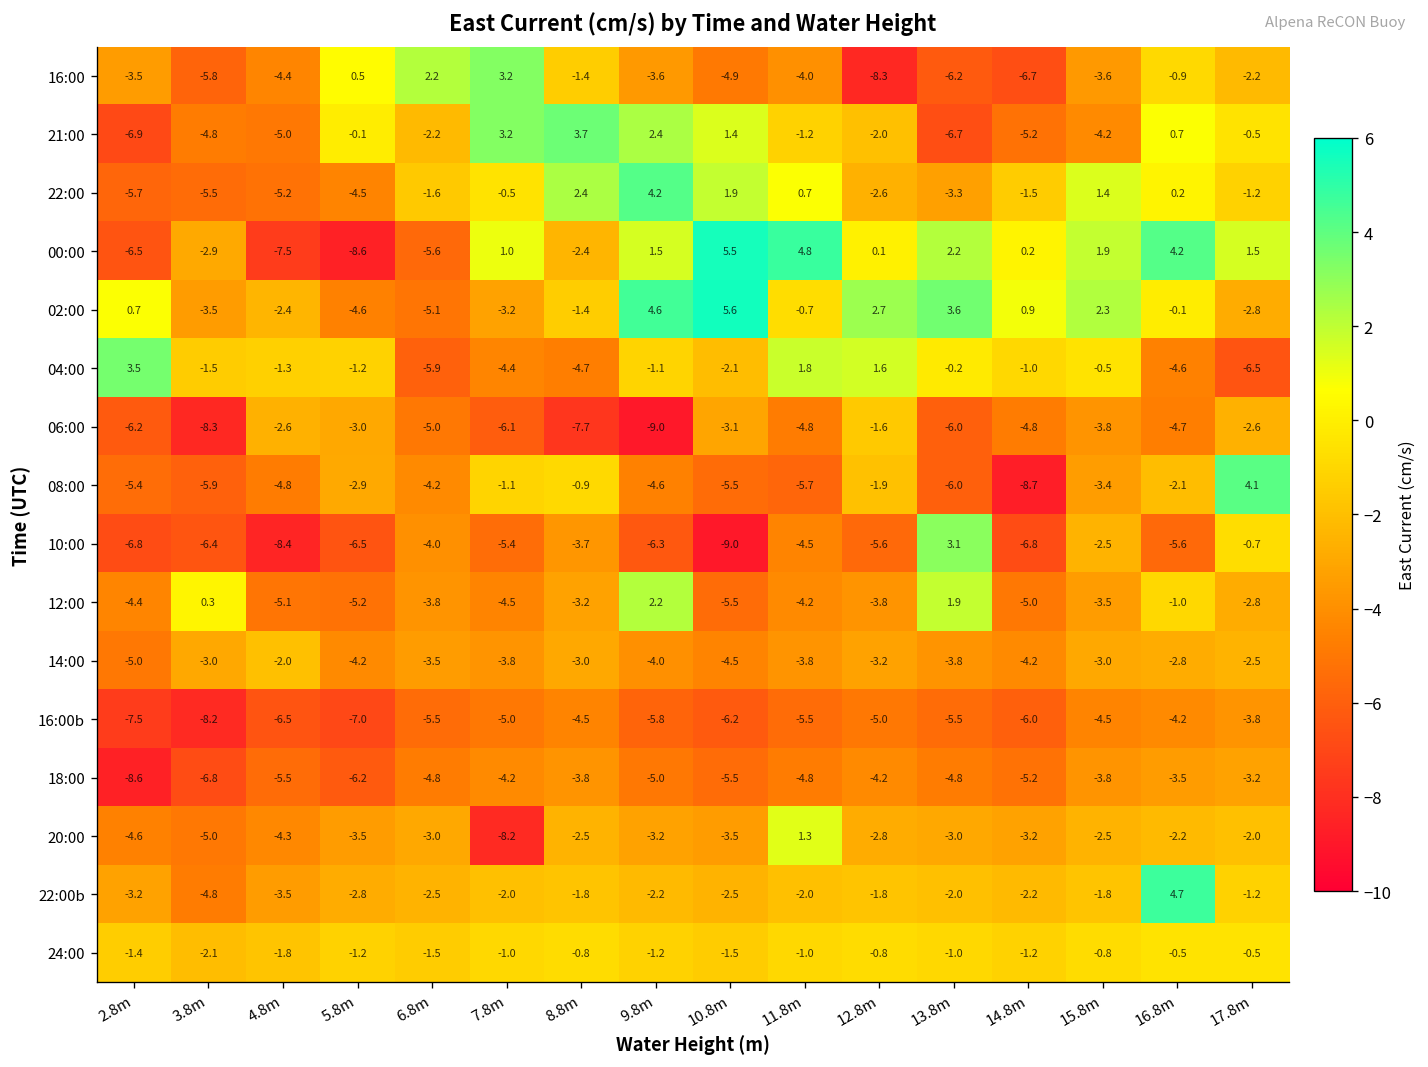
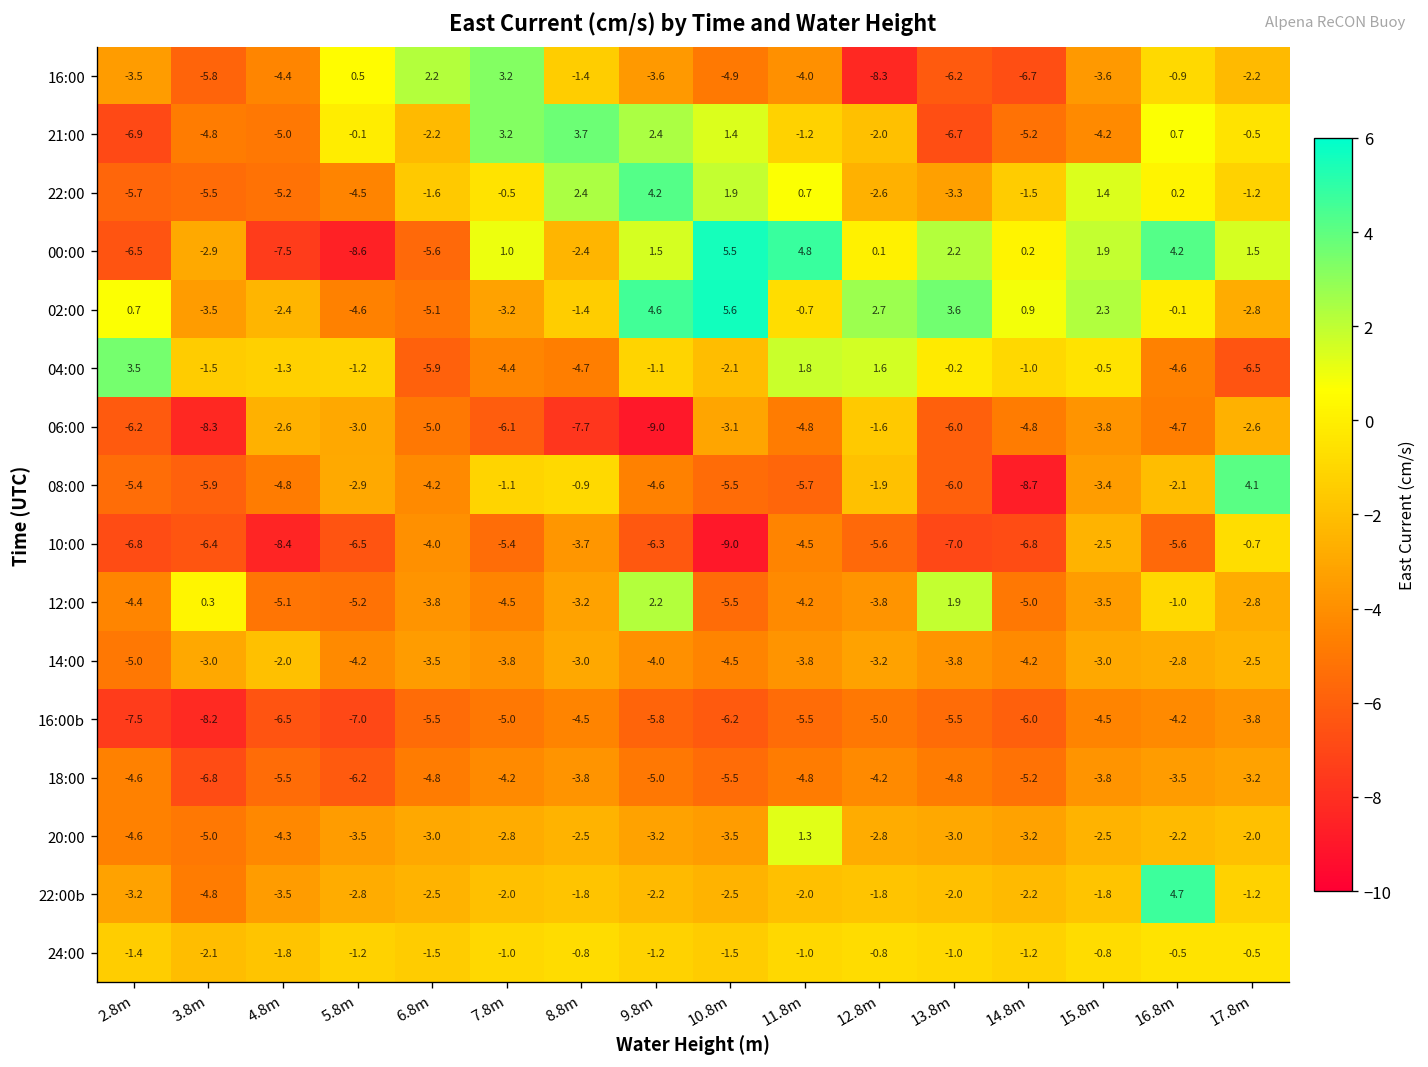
10:00, 13.8m: 3.1 -> -7.0
18:00, 2.8m: -8.6 -> -4.6
20:00, 7.8m: -8.2 -> -2.8
